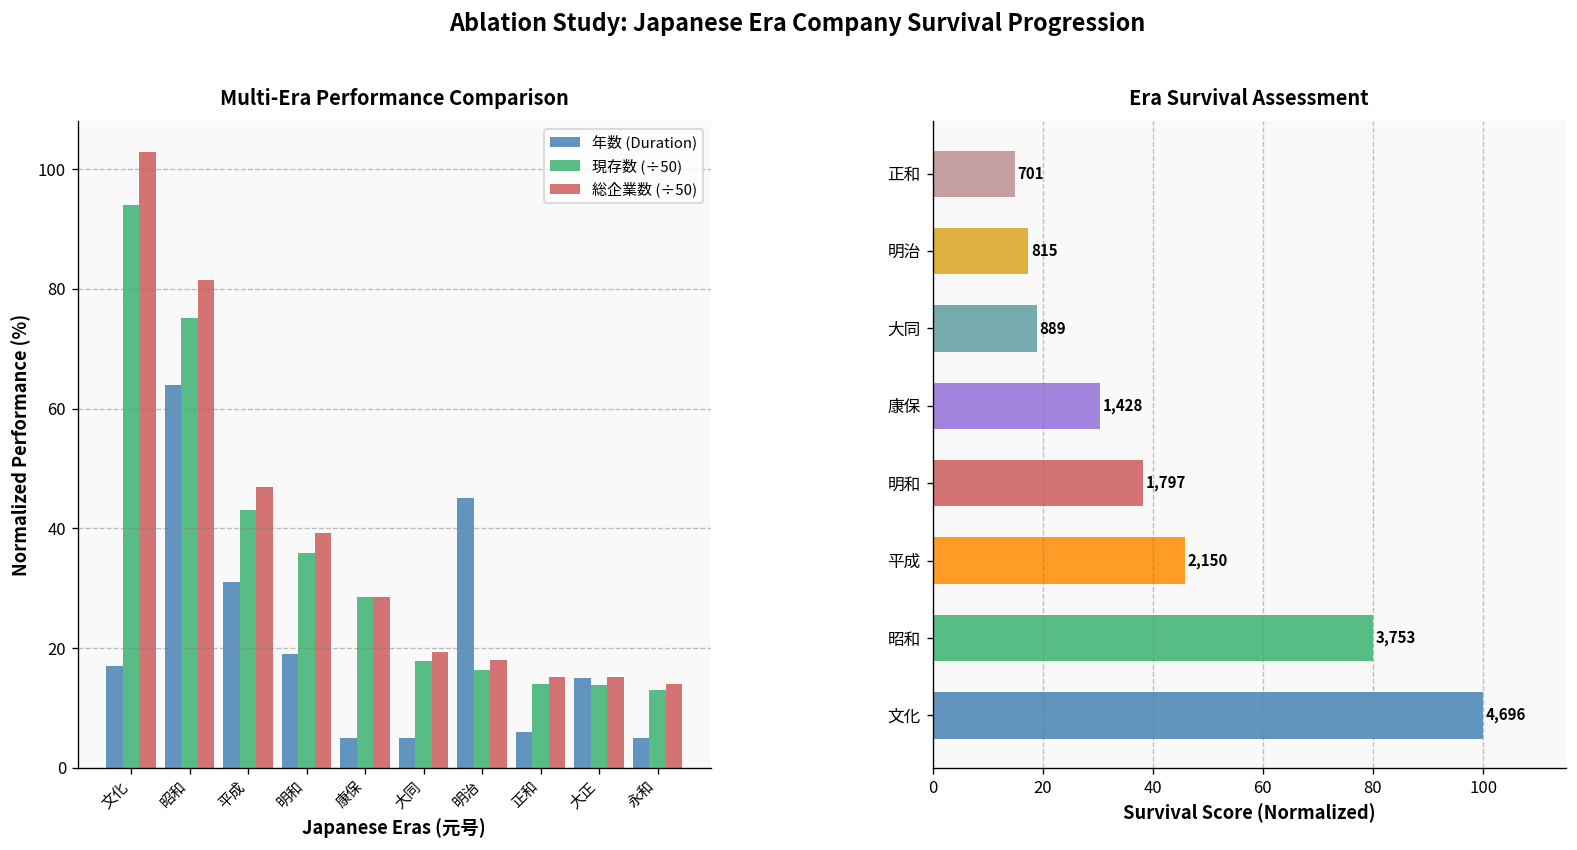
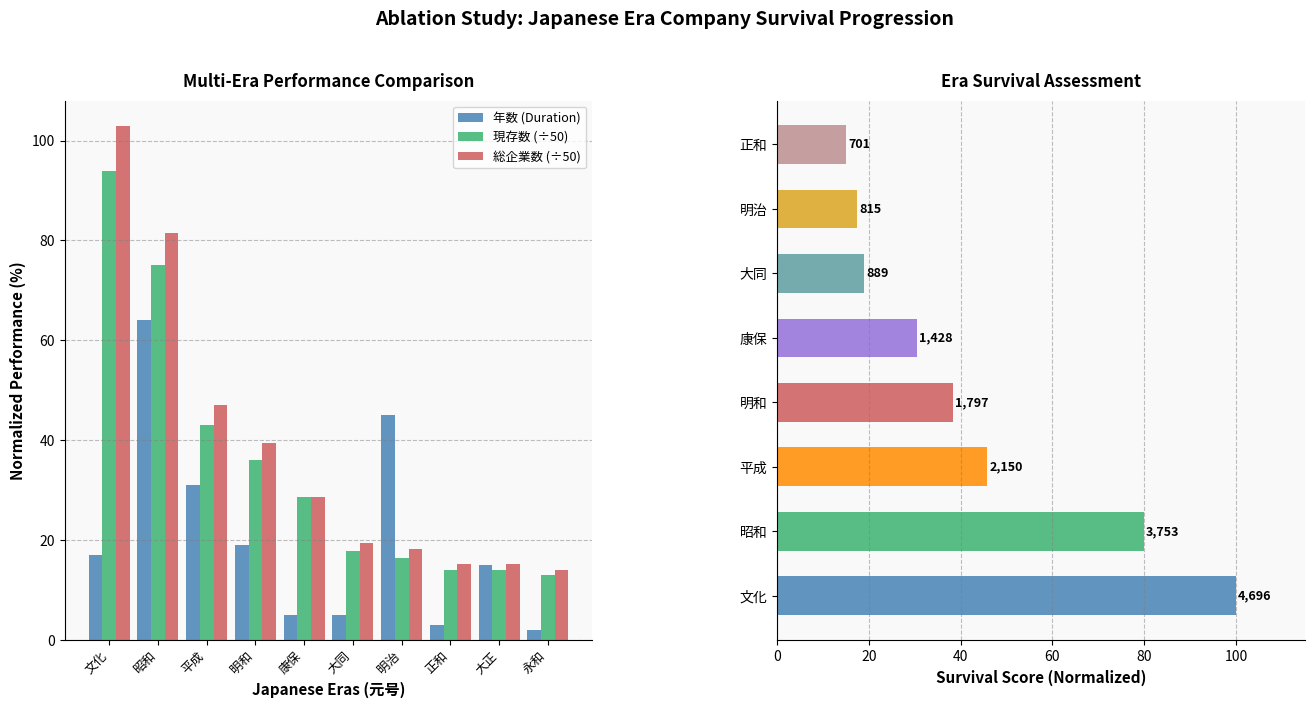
Multi-Era Performance Comparison, 年数 (Duration), 正和: 6 -> 3
Multi-Era Performance Comparison, 年数 (Duration), 永和: 5 -> 2
